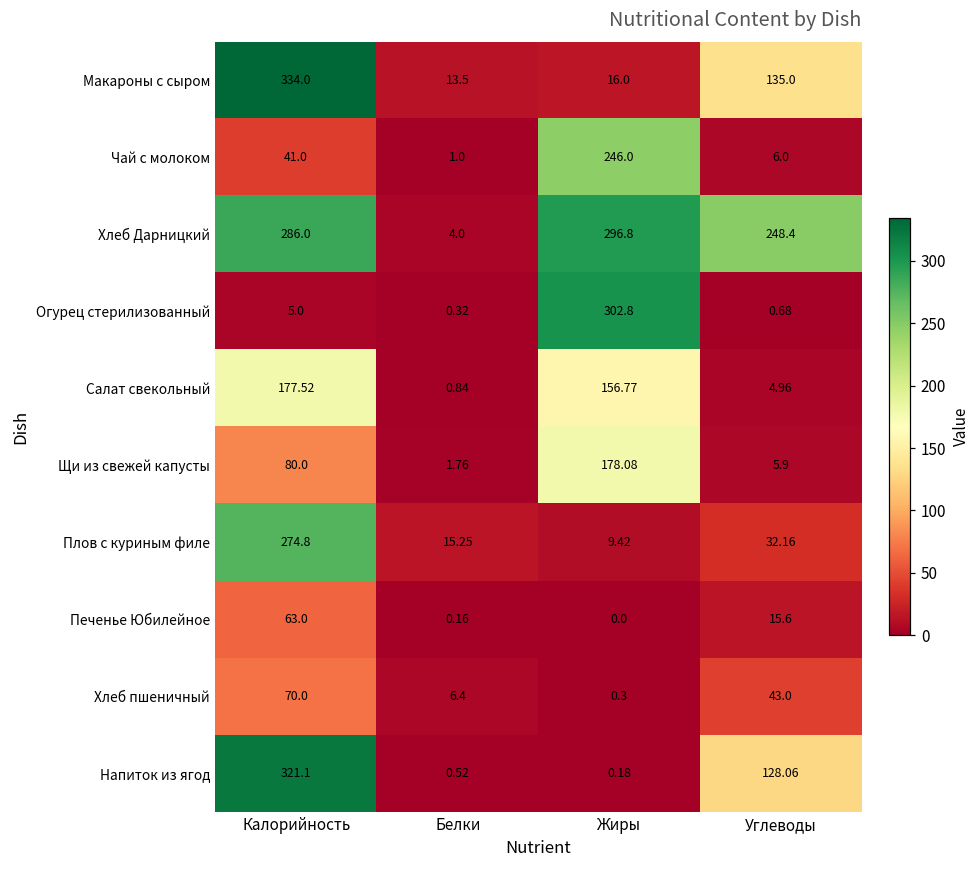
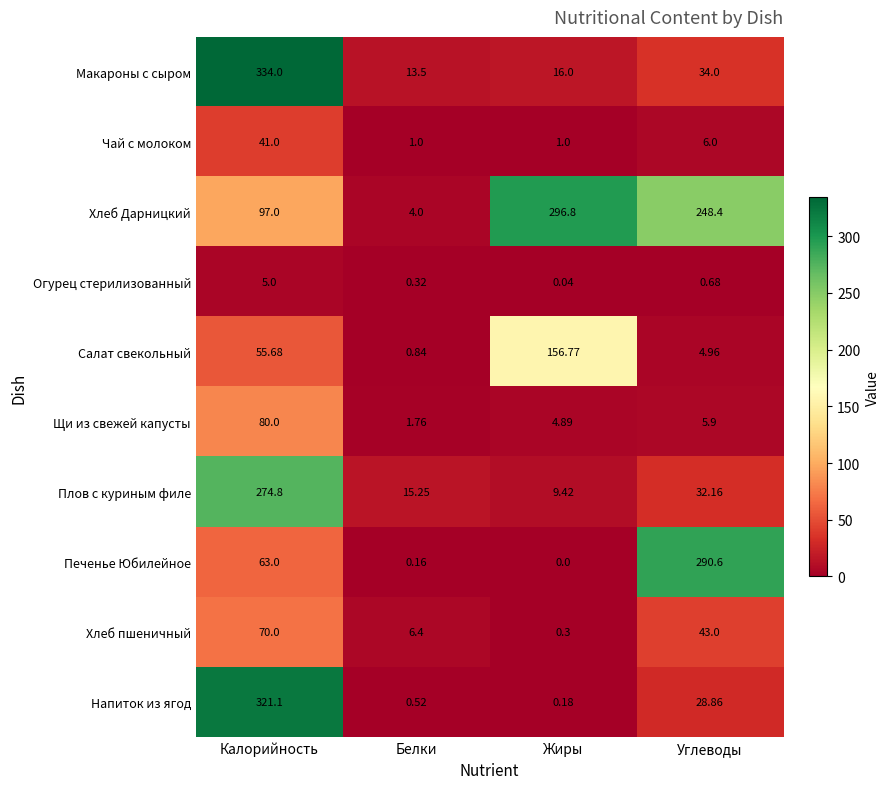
Макароны с сыром, Углеводы: 135.0 -> 34.0
Чай с молоком, Жиры: 246.0 -> 1.0
Хлеб Дарницкий, Калорийность: 286.0 -> 97.0
Огурец стерилизованный, Жиры: 302.8 -> 0.04
Салат свекольный, Калорийность: 177.52 -> 55.68
Щи из свежей капусты, Жиры: 178.08 -> 4.89
Печенье Юбилейное, Углеводы: 15.6 -> 290.6
Напиток из ягод, Углеводы: 128.06 -> 28.86
